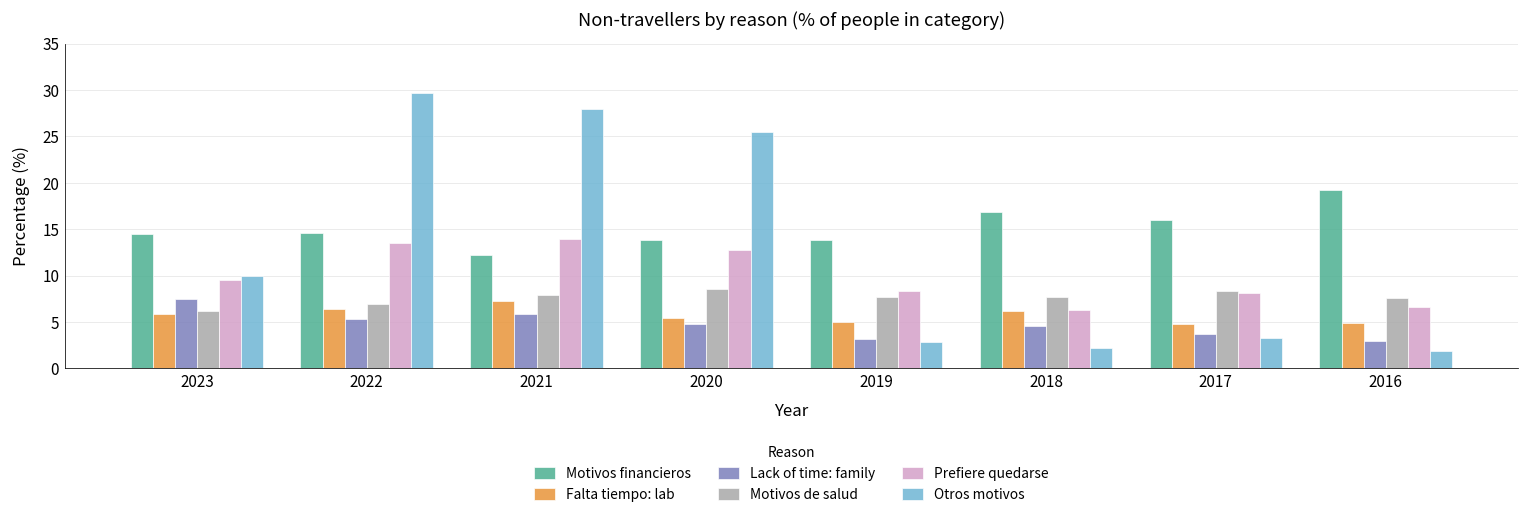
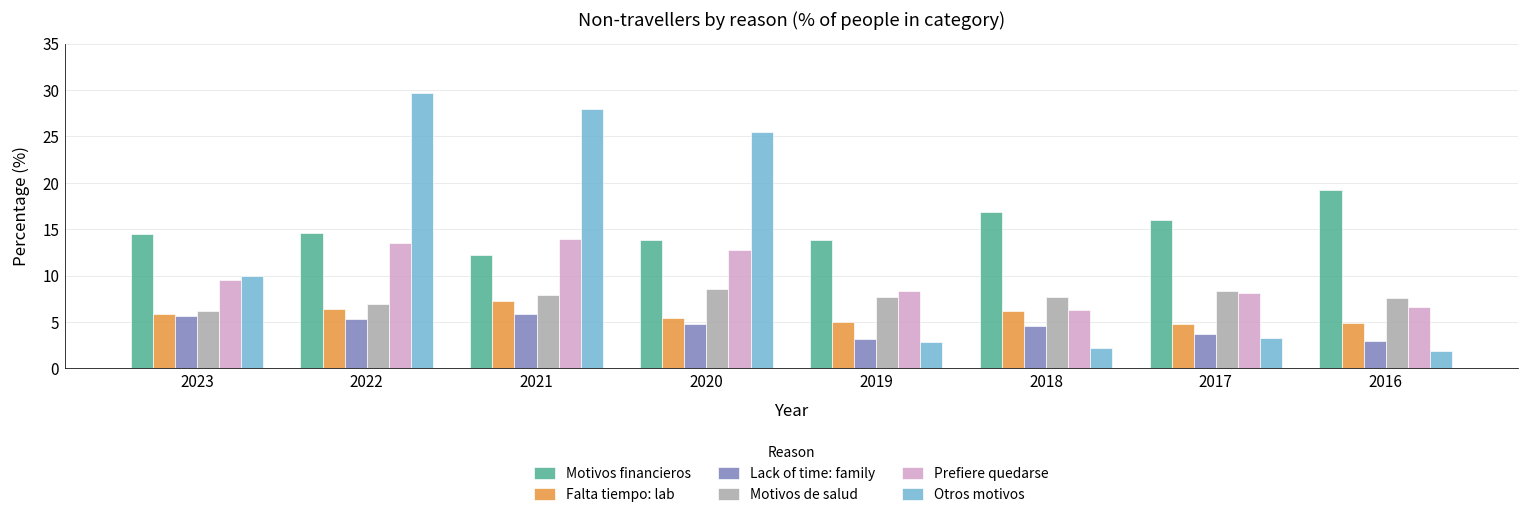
Lack of time: family, 2023: 7 -> 6
